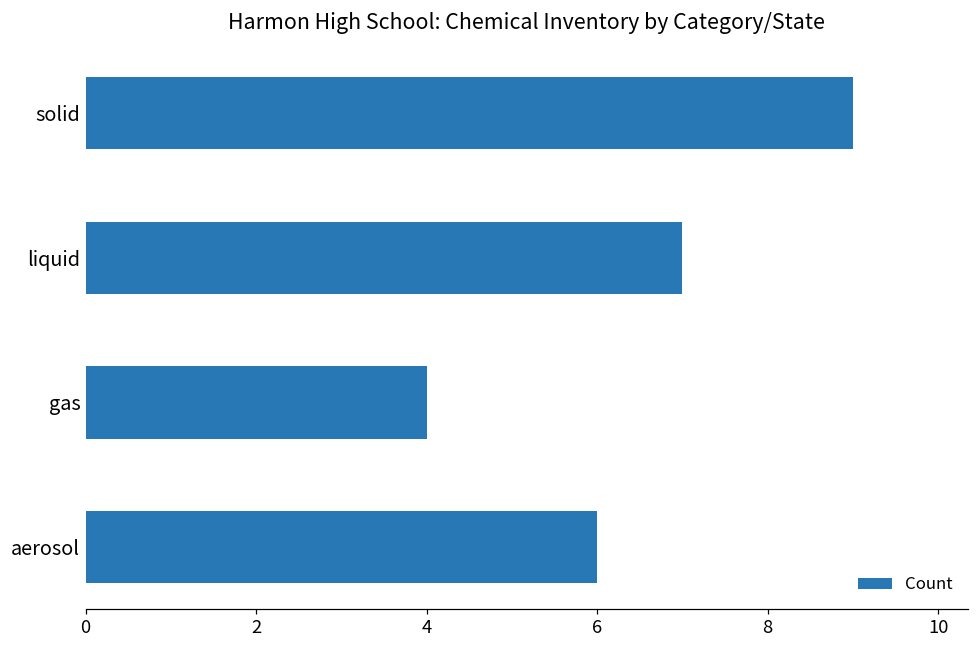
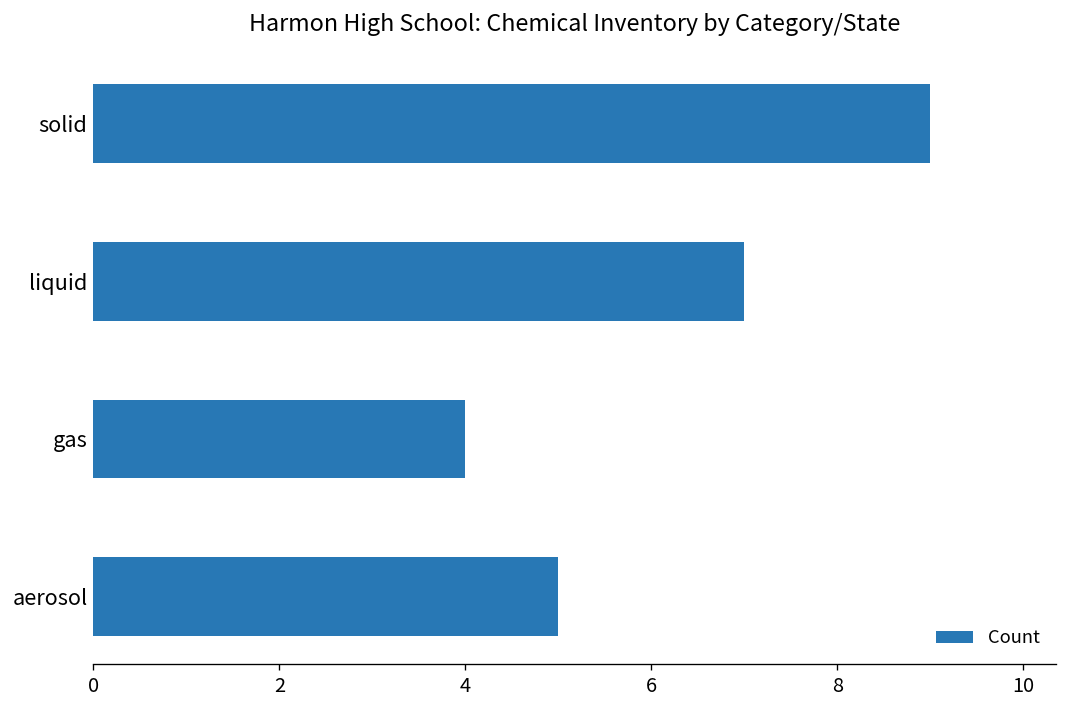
aerosol: 6 -> 5
